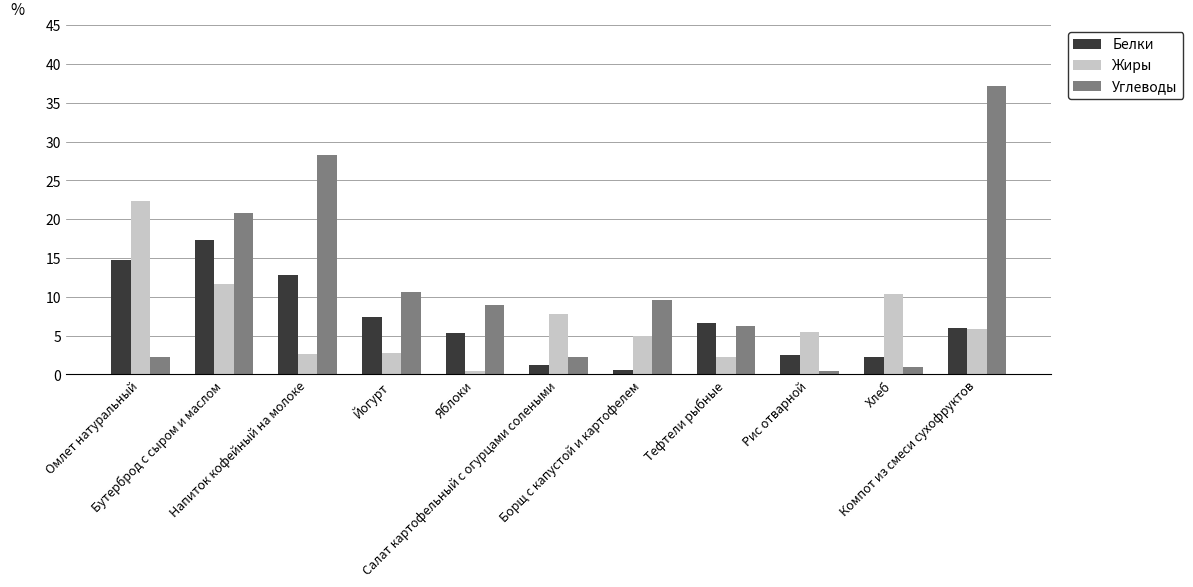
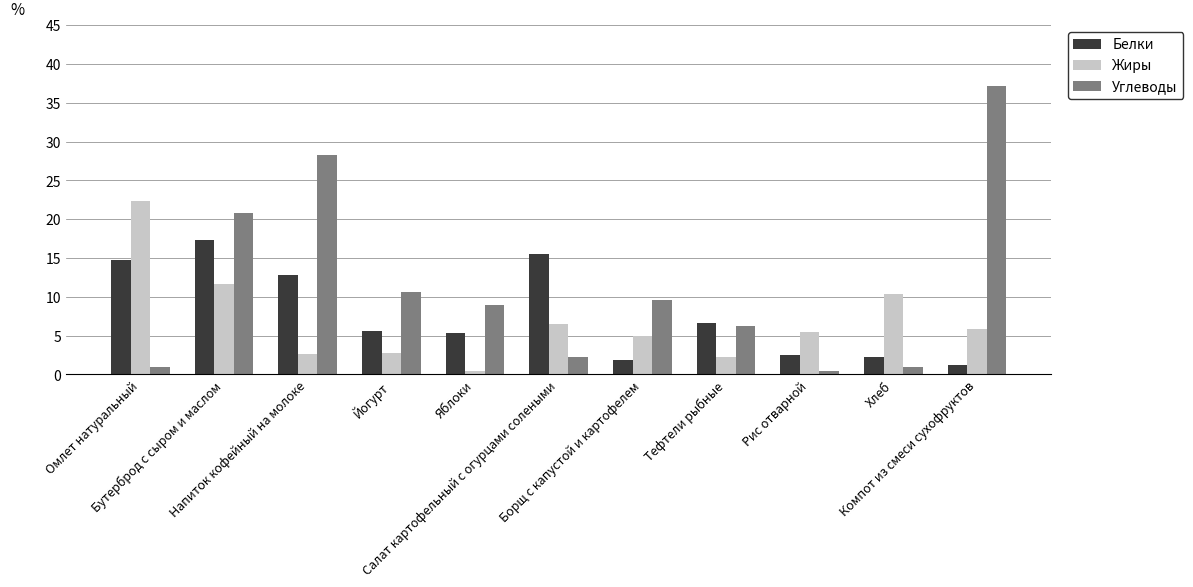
Углеводы, Омлет натуральный: 2 -> 1
Белки, Йогурт: 7 -> 6
Белки, Салат картофельный с огурцами солеными: 1 -> 16
Жиры, Салат картофельный с огурцами солеными: 8 -> 6
Белки, Борщ с капустой и картофелем: 1 -> 2
Белки, Компот из смеси сухофруктов: 6 -> 1
